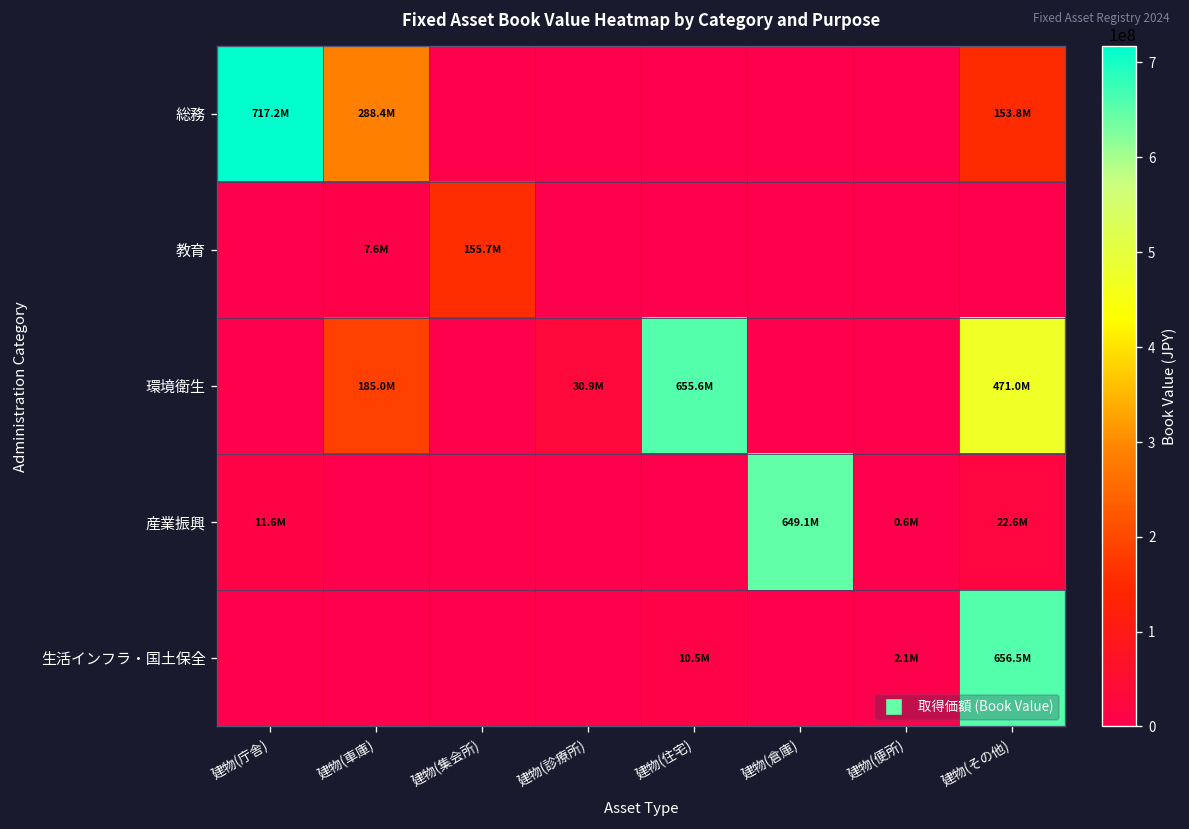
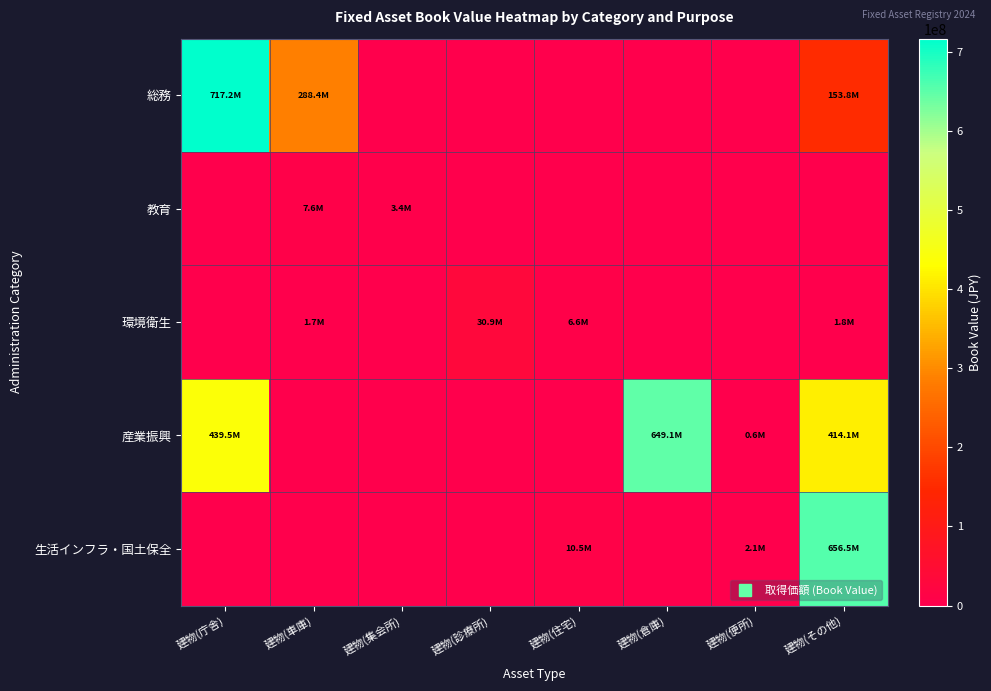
教育, 建物(集会所): 155.7M -> 3.4M
環境衛生, 建物(車庫): 185.0M -> 1.7M
環境衛生, 建物(住宅): 655.6M -> 6.6M
環境衛生, 建物(その他): 471.0M -> 1.8M
産業振興, 建物(庁舎): 11.6M -> 439.5M
産業振興, 建物(その他): 22.6M -> 414.1M
